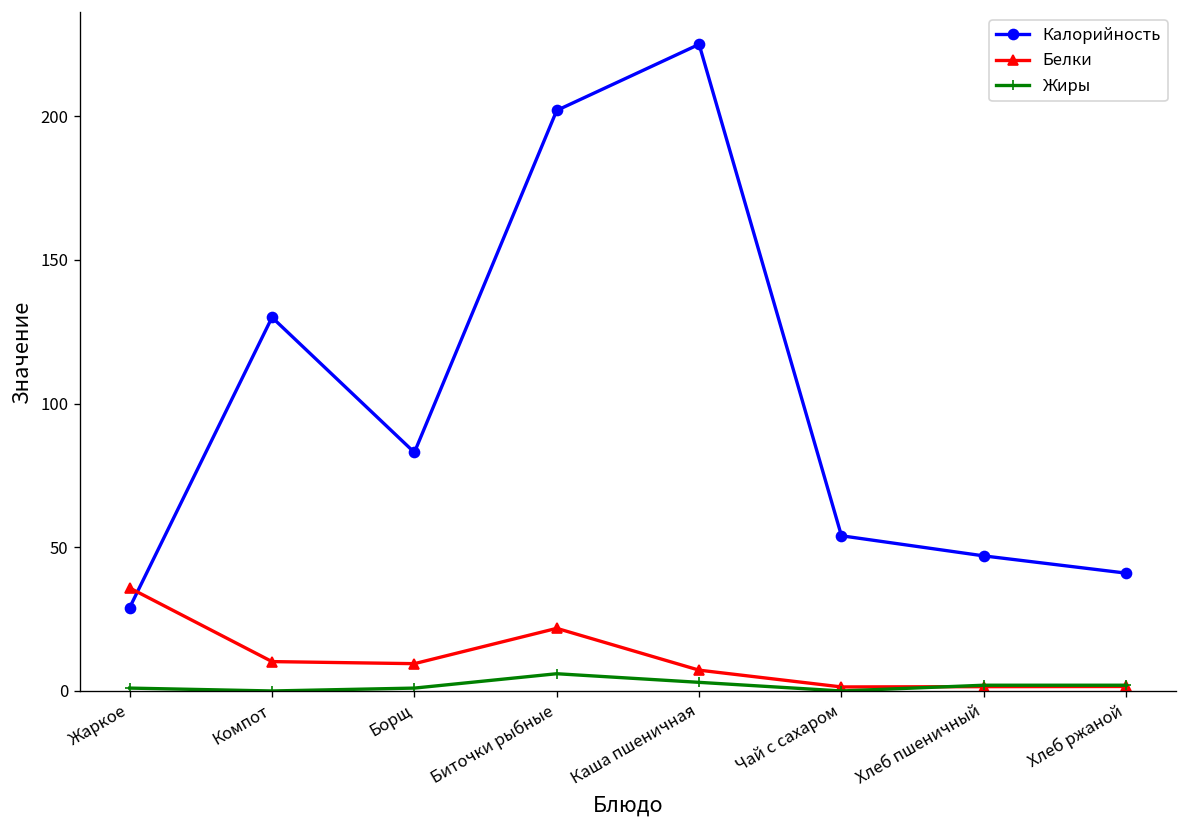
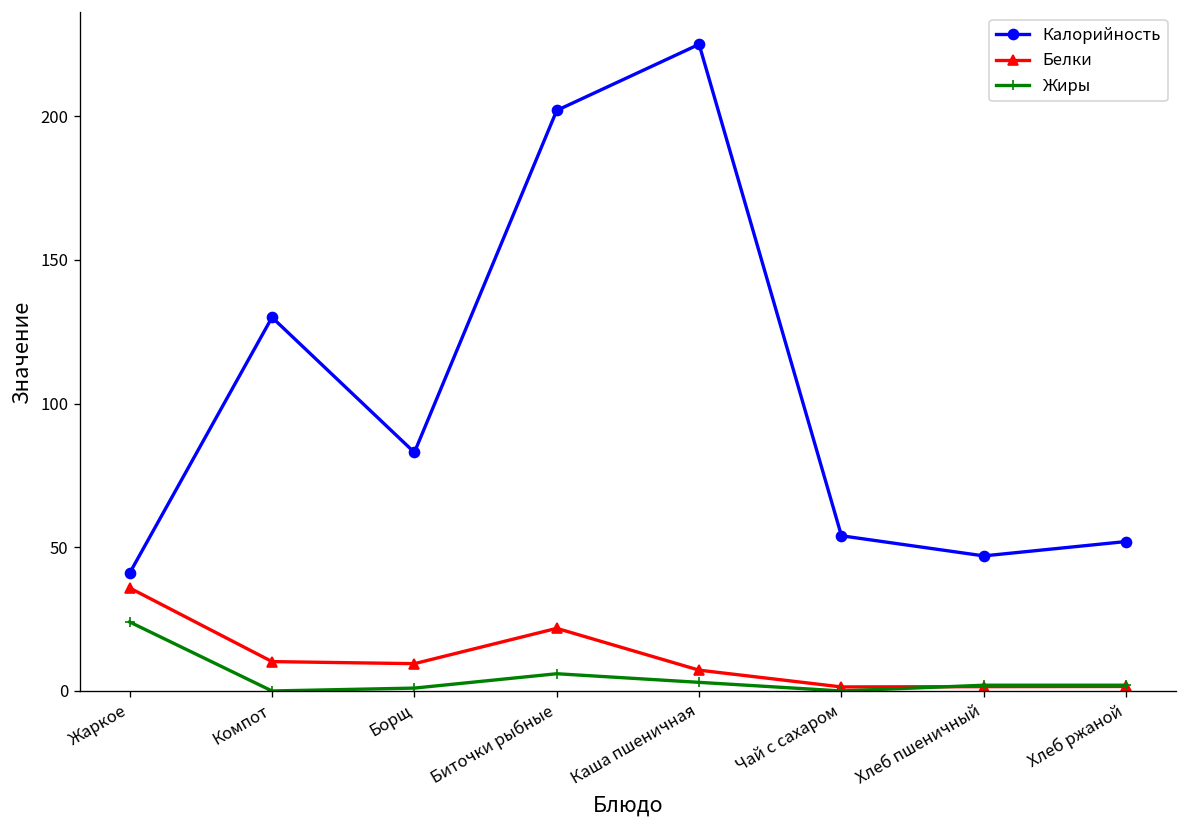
Калорийность, Жаркое: 29 -> 41
Жиры, Жаркое: 1 -> 24
Калорийность, Хлеб ржаной: 41 -> 52
